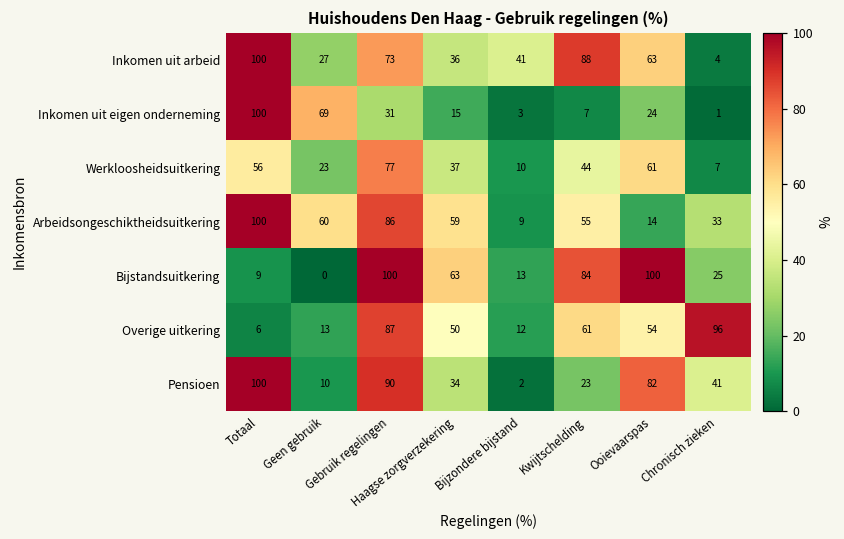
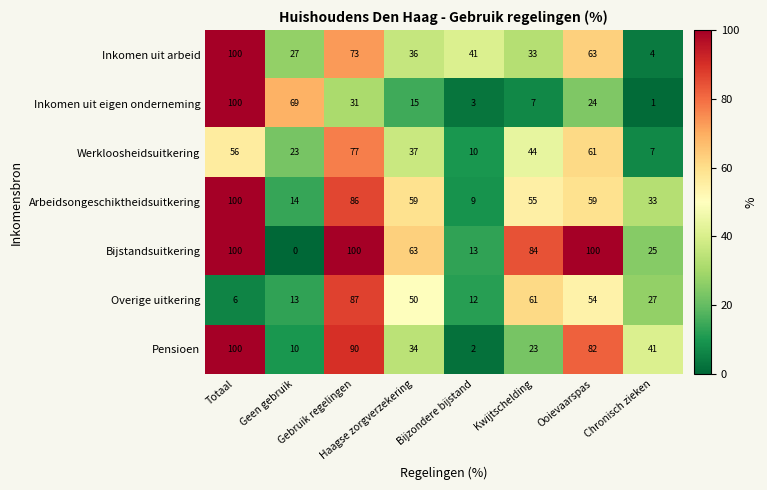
Inkomen uit arbeid, Kwijtschelding: 88 -> 33
Arbeidsongeschiktheidsuitkering, Geen gebruik: 60 -> 14
Arbeidsongeschiktheidsuitkering, Ooievaarspas: 14 -> 59
Bijstandsuitkering, Totaal: 9 -> 100
Overige uitkering, Chronisch zieken: 96 -> 27
